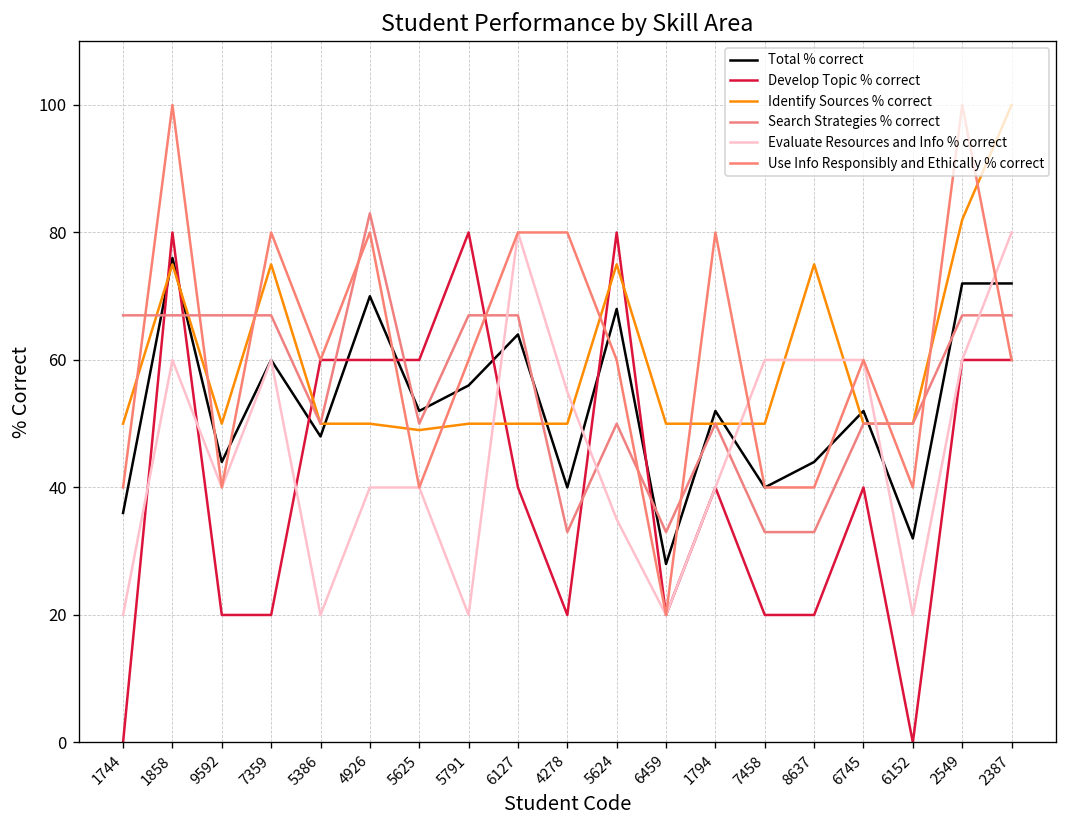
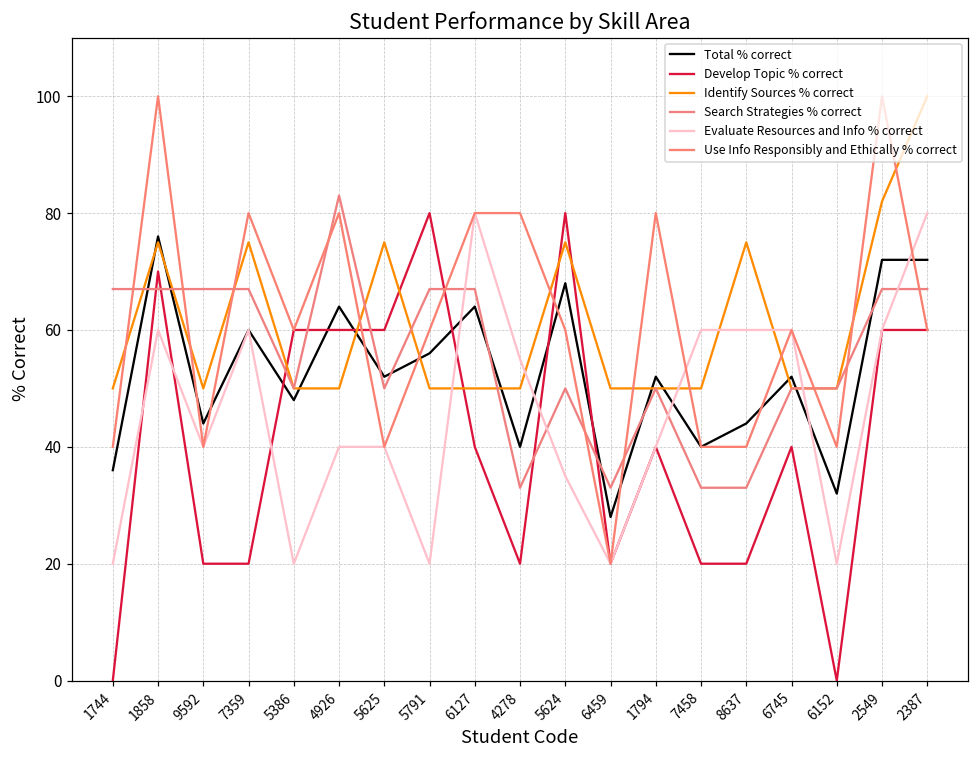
Develop Topic % correct, 1858: 80 -> 70
Total % correct, 4926: 70 -> 64
Identify Sources % correct, 5625: 49 -> 75
